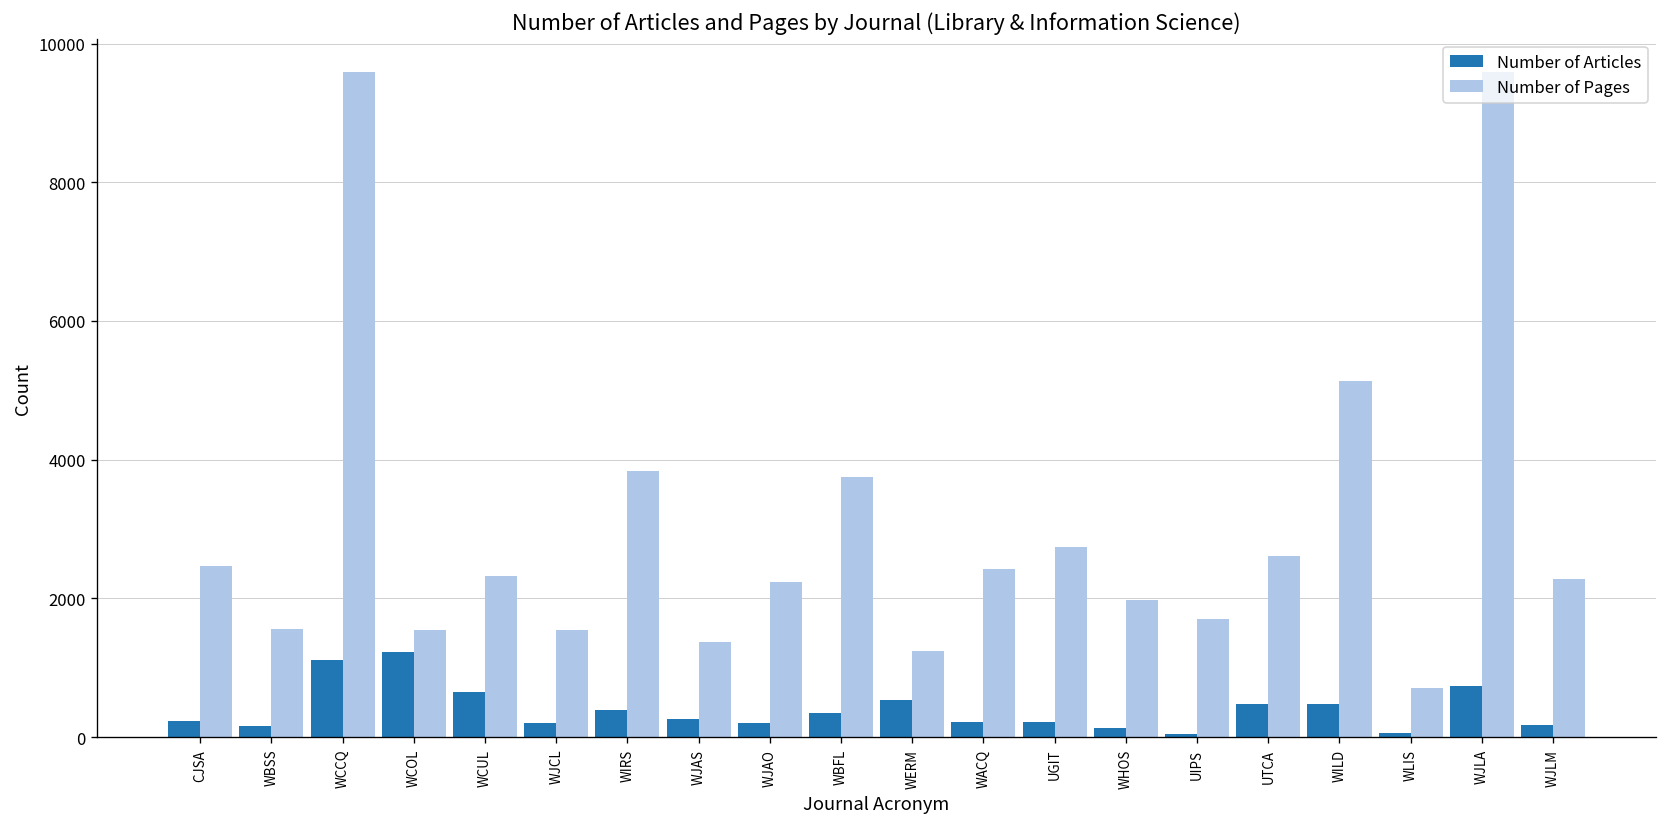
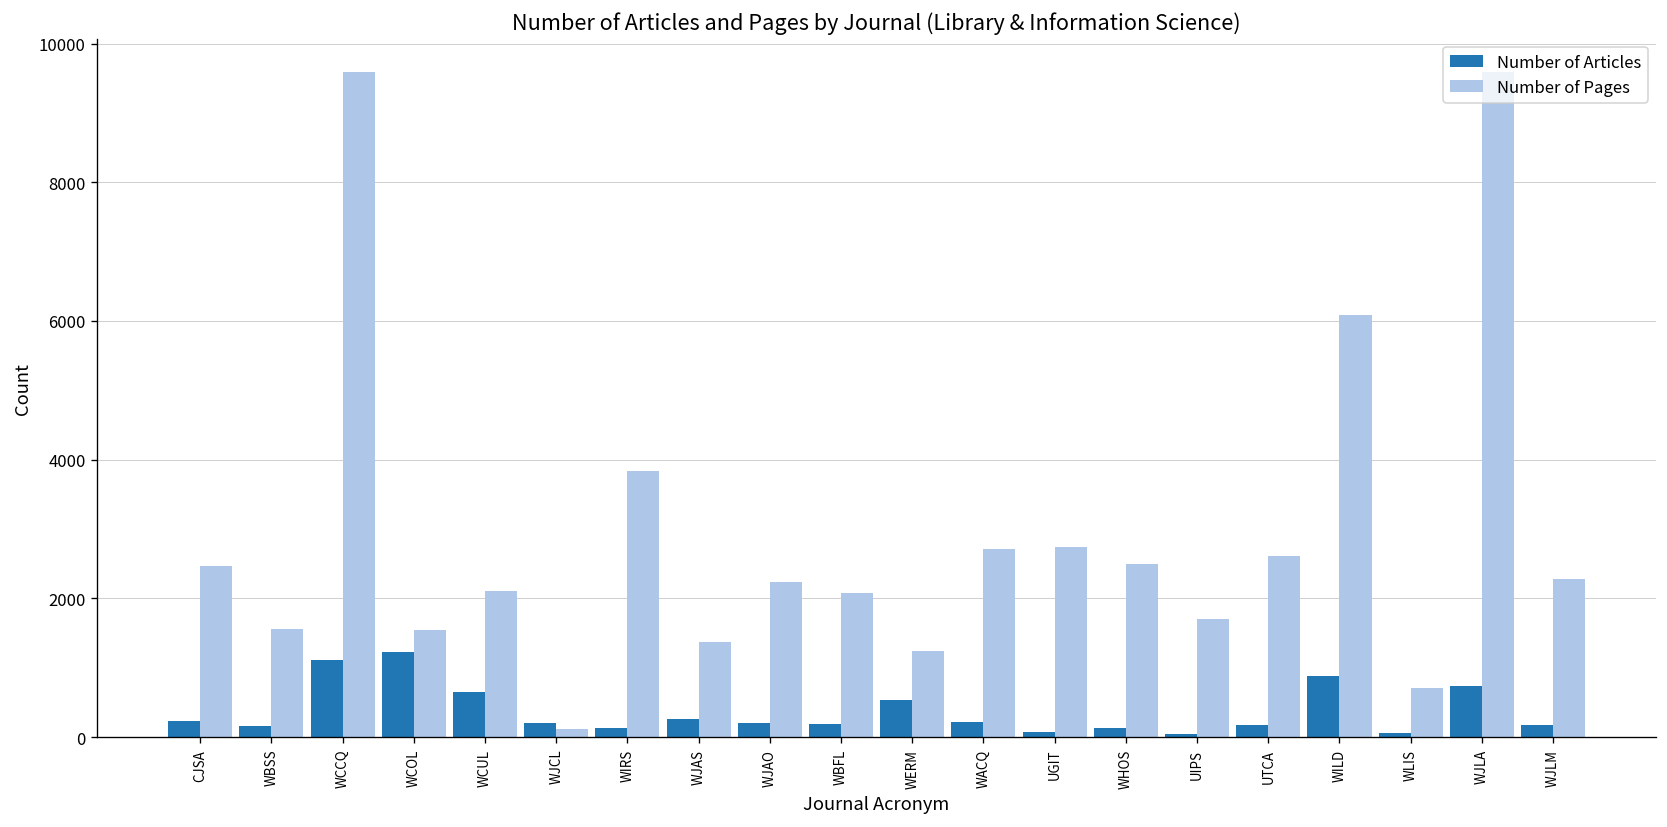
Number of Pages, WCUL: 2300 -> 2100
Number of Pages, WJCL: 1500 -> 100
Number of Articles, WIRS: 400 -> 100
Number of Articles, WBFL: 300 -> 200
Number of Pages, WBFL: 3800 -> 2100
Number of Pages, WACQ: 2400 -> 2700
Number of Articles, UGIT: 200 -> 100
Number of Pages, WHOS: 2000 -> 2500
Number of Articles, UTCA: 500 -> 200
Number of Articles, WILD: 500 -> 900
Number of Pages, WILD: 5100 -> 6100
